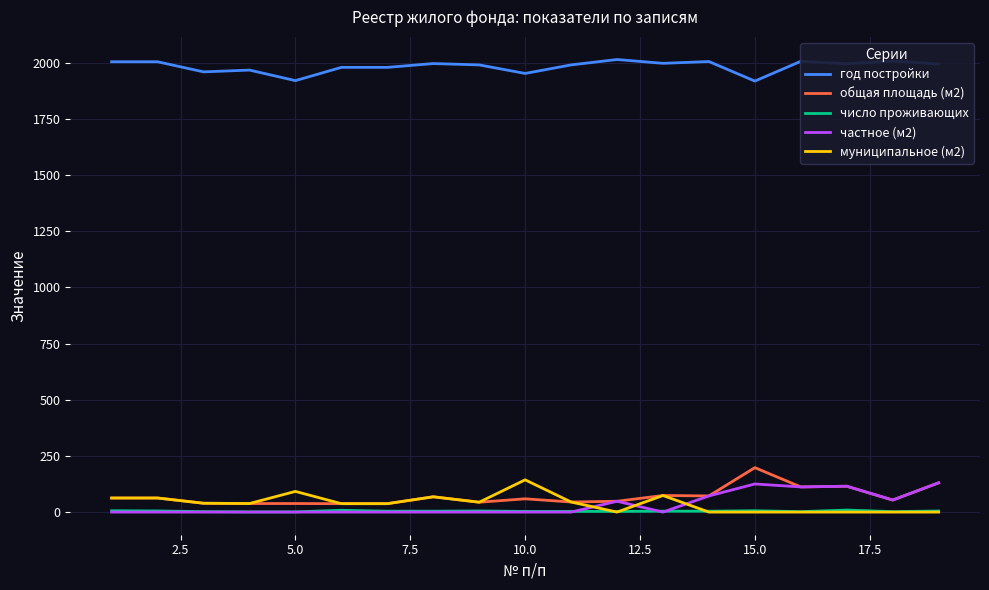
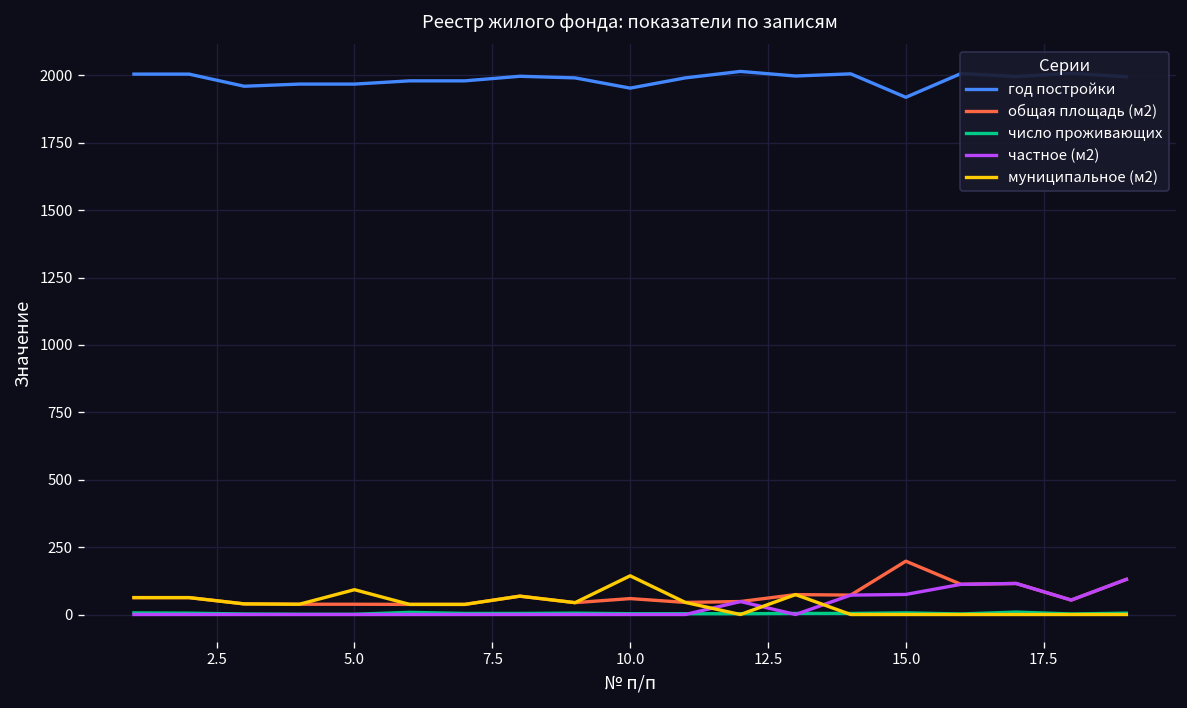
год постройки, 5.0: 1920 -> 1970
частное (м2), 15.0: 130 -> 70
